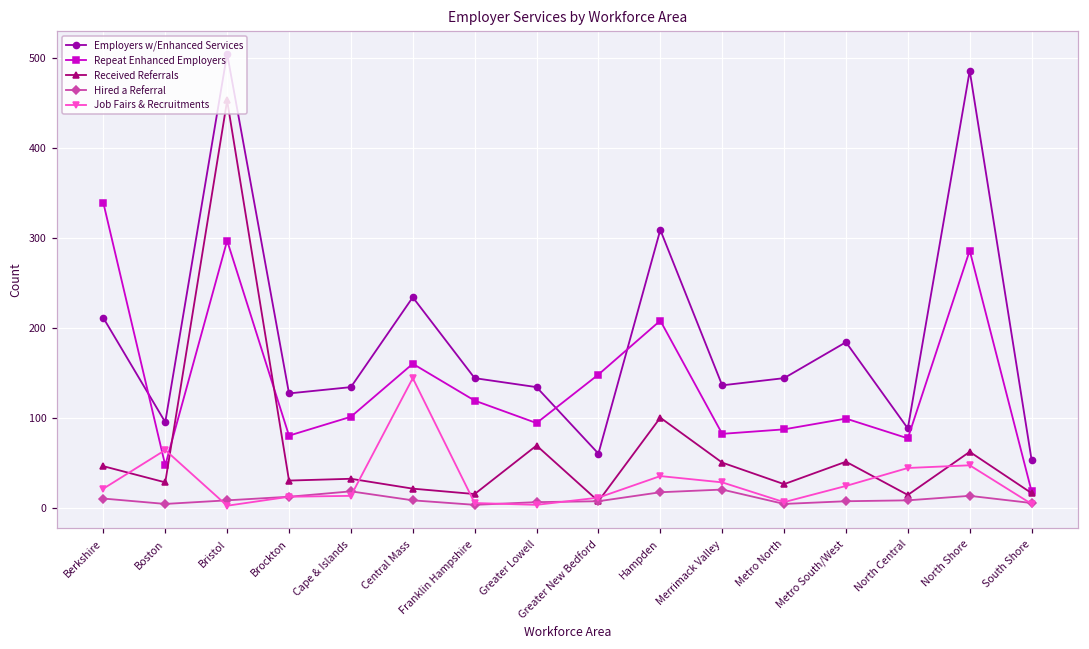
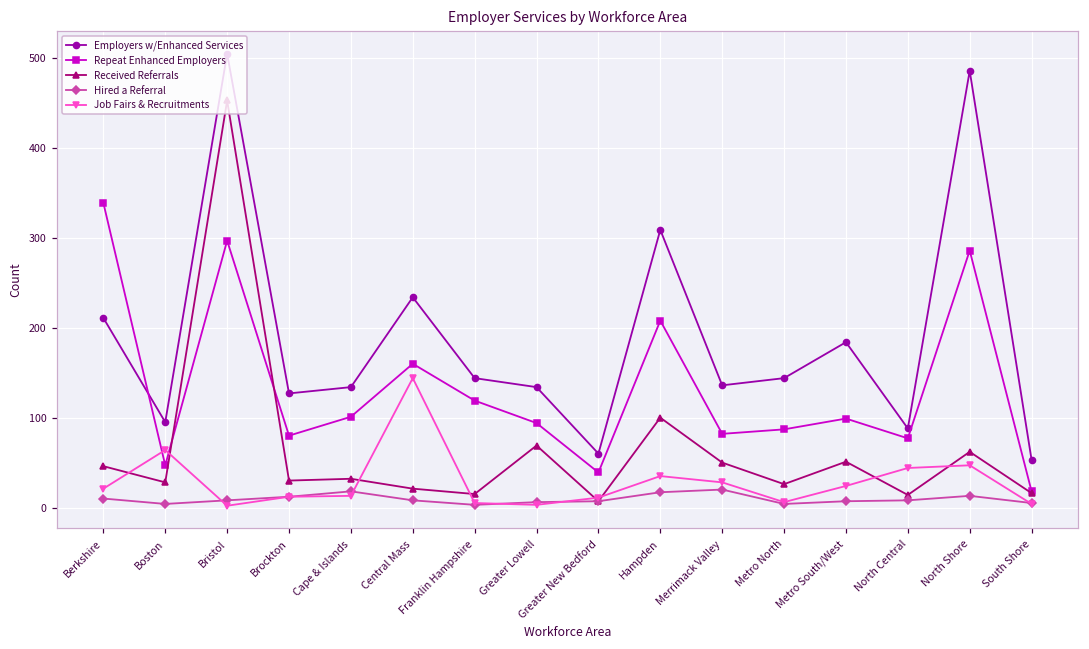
Repeat Enhanced Employers, Greater New Bedford: 150 -> 40
